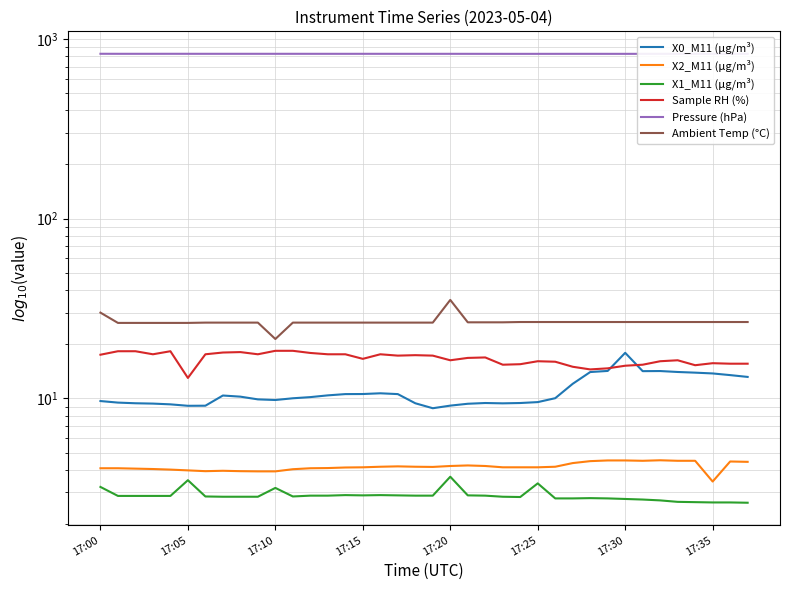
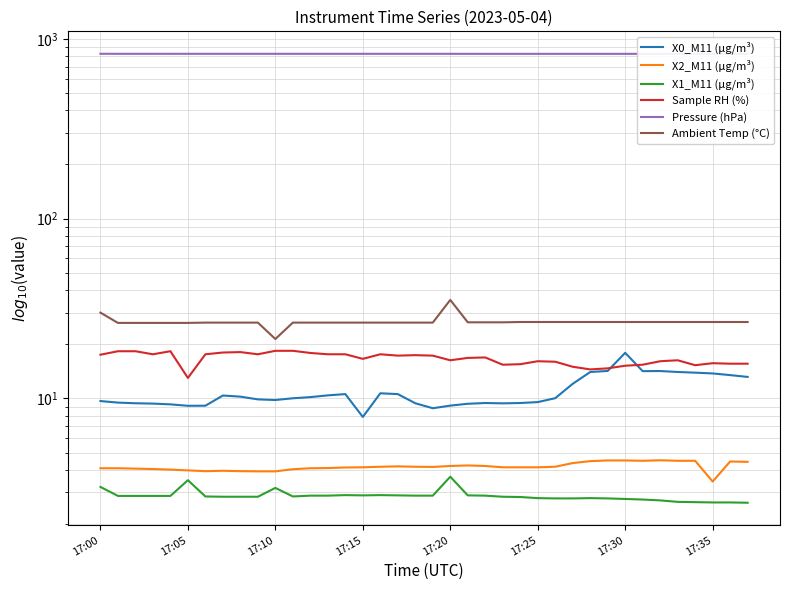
X0_M11 (μg/m³), 17:15: 11 -> 8
X1_M11 (μg/m³), 17:25: 3.4 -> 2.8
